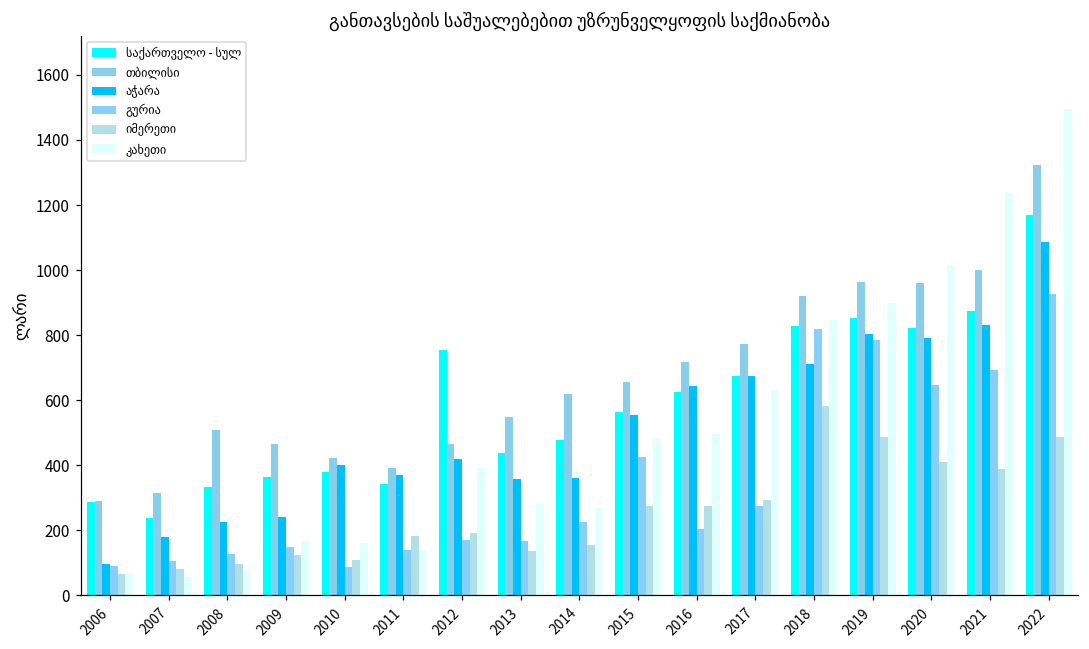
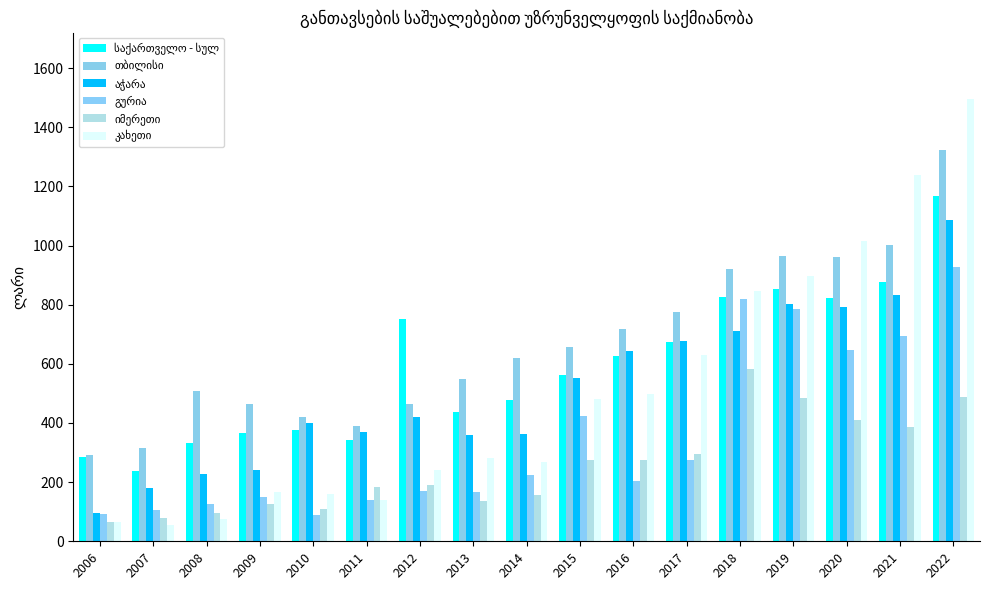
კახეთი, 2012: 390 -> 240
